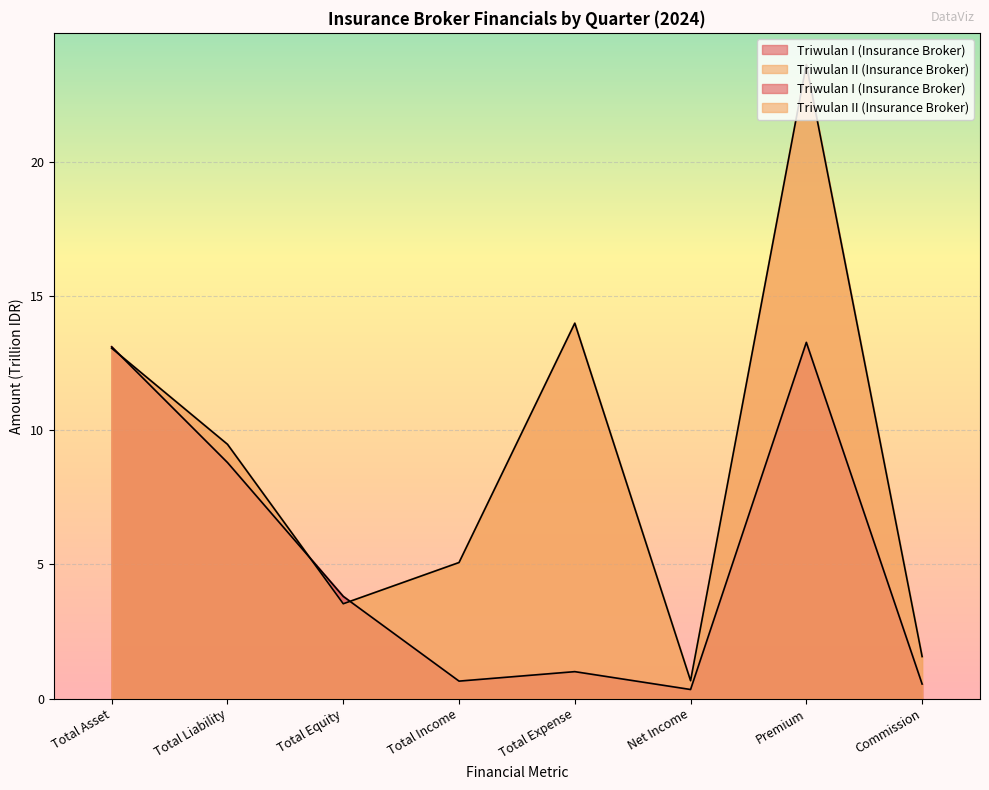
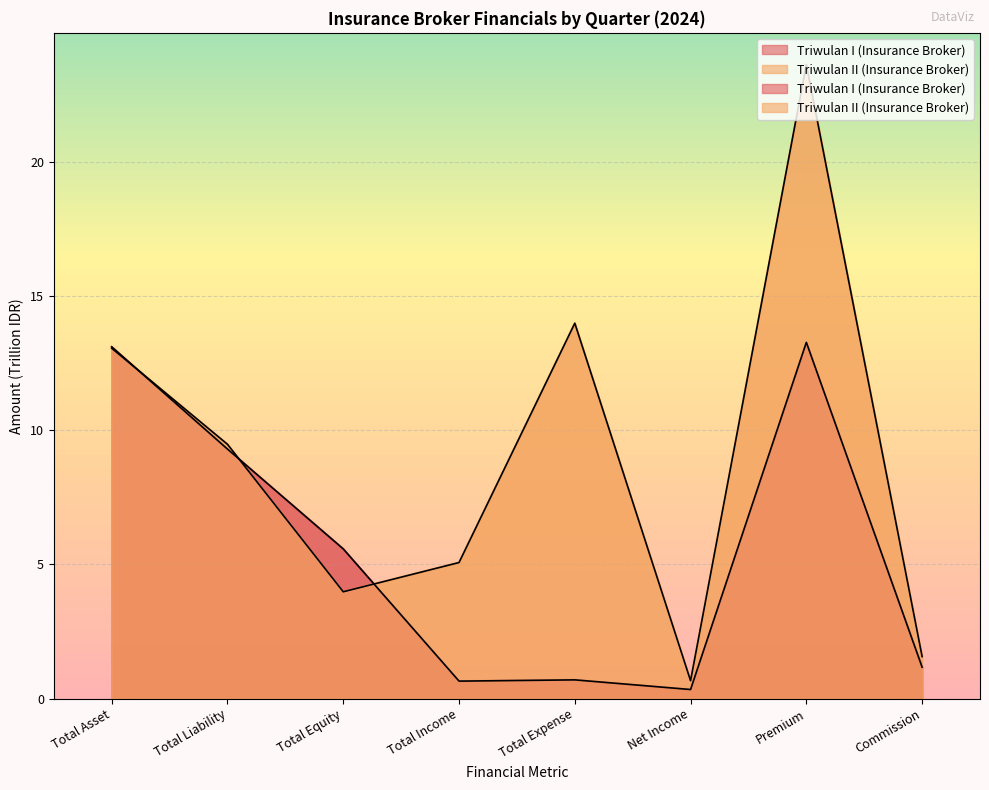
Triwulan I (Insurance Broker), Total Liability: 8.8 -> 9.3
Triwulan I (Insurance Broker), Total Equity: 3.8 -> 5.6
Triwulan II (Insurance Broker), Total Equity: 3.5 -> 4.0
Triwulan I (Insurance Broker), Total Expense: 1.0 -> 0.7
Triwulan I (Insurance Broker), Commission: 0.5 -> 1.2
